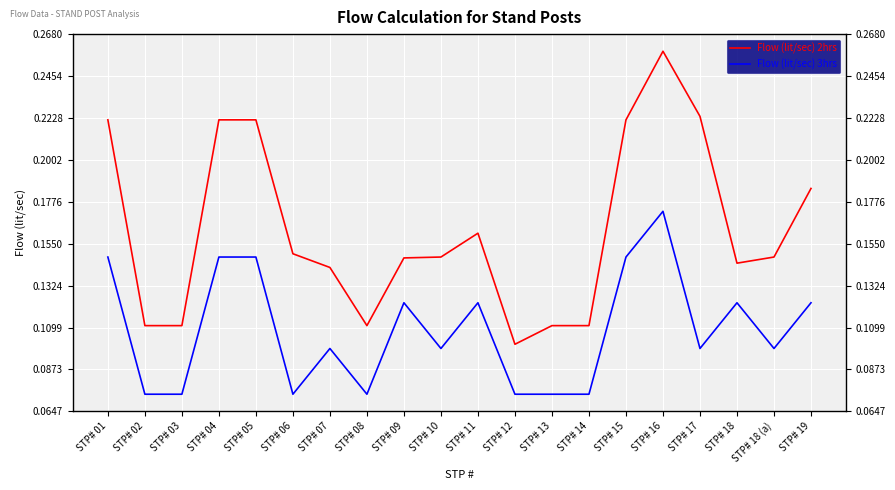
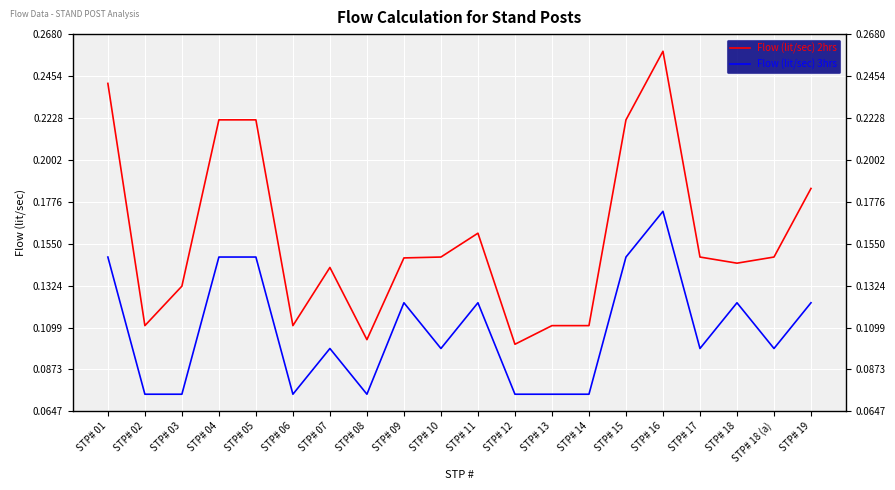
Flow (lit/sec) 2hrs, STP# 01: 0.222 -> 0.241
Flow (lit/sec) 2hrs, STP# 03: 0.111 -> 0.132
Flow (lit/sec) 2hrs, STP# 06: 0.150 -> 0.111
Flow (lit/sec) 2hrs, STP# 08: 0.111 -> 0.103
Flow (lit/sec) 2hrs, STP# 17: 0.224 -> 0.148
